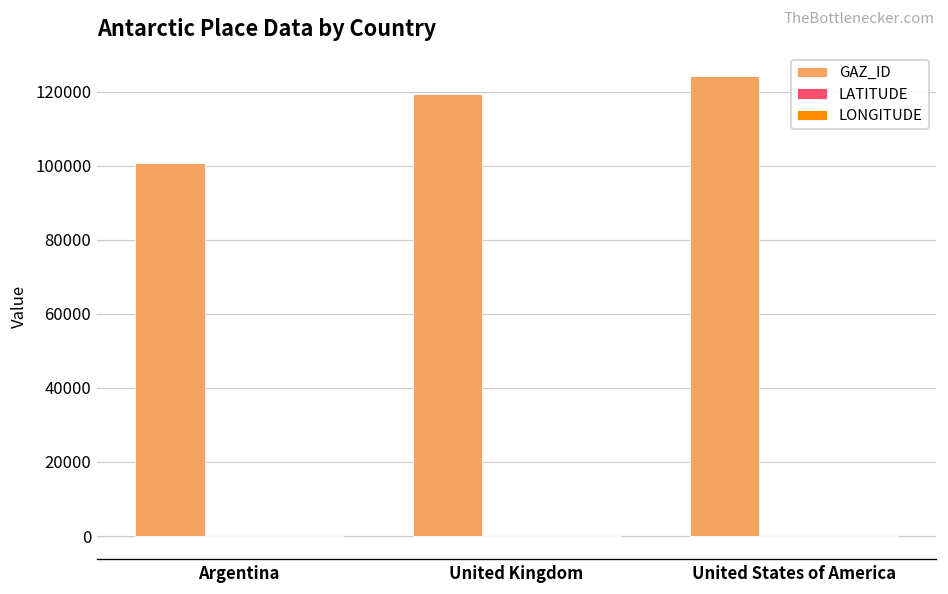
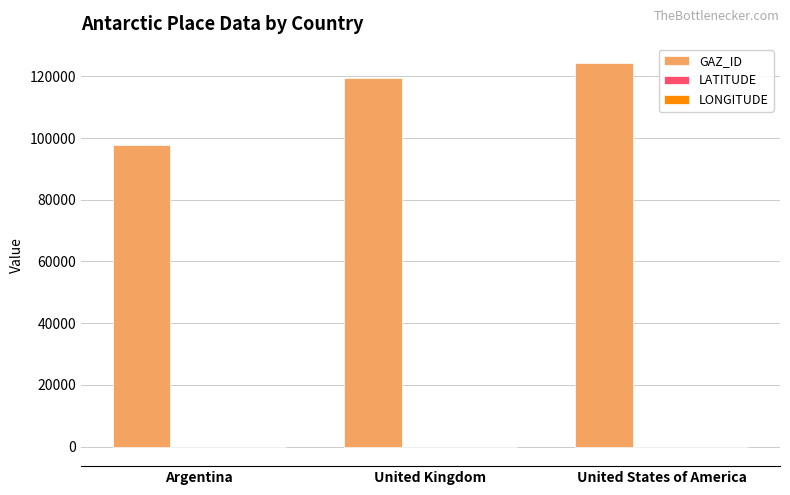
GAZ_ID, Argentina: 101000 -> 98000
